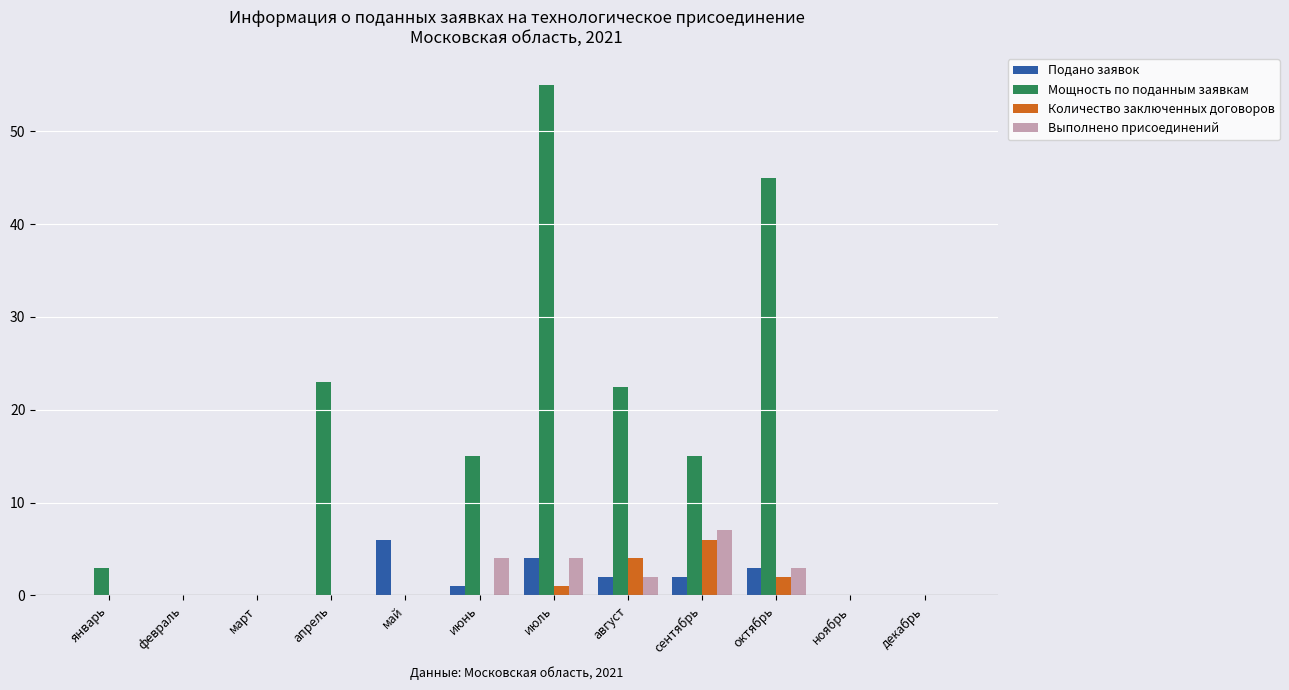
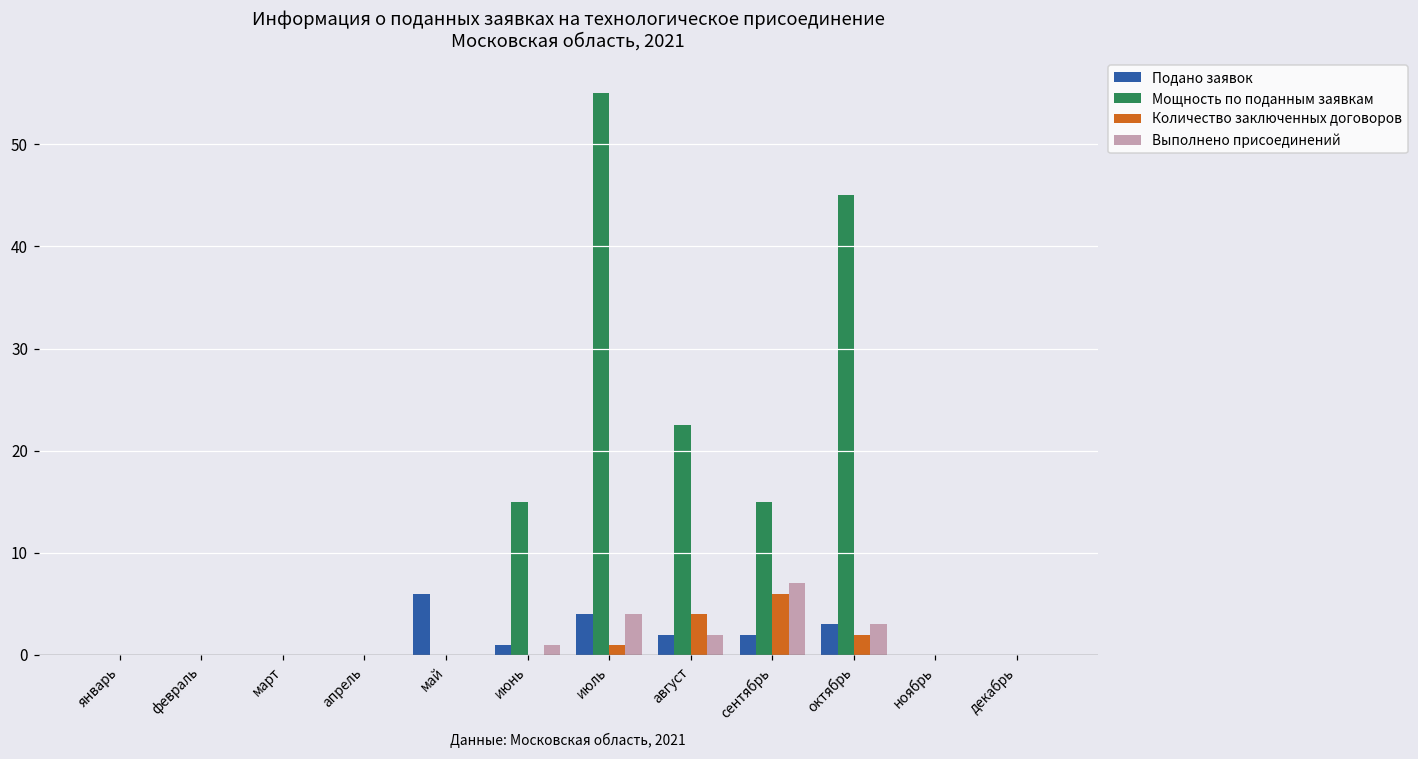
Мощность по поданным заявкам, январь: 3 -> 0
Мощность по поданным заявкам, апрель: 23 -> 0
Выполнено присоединений, июнь: 4 -> 1
